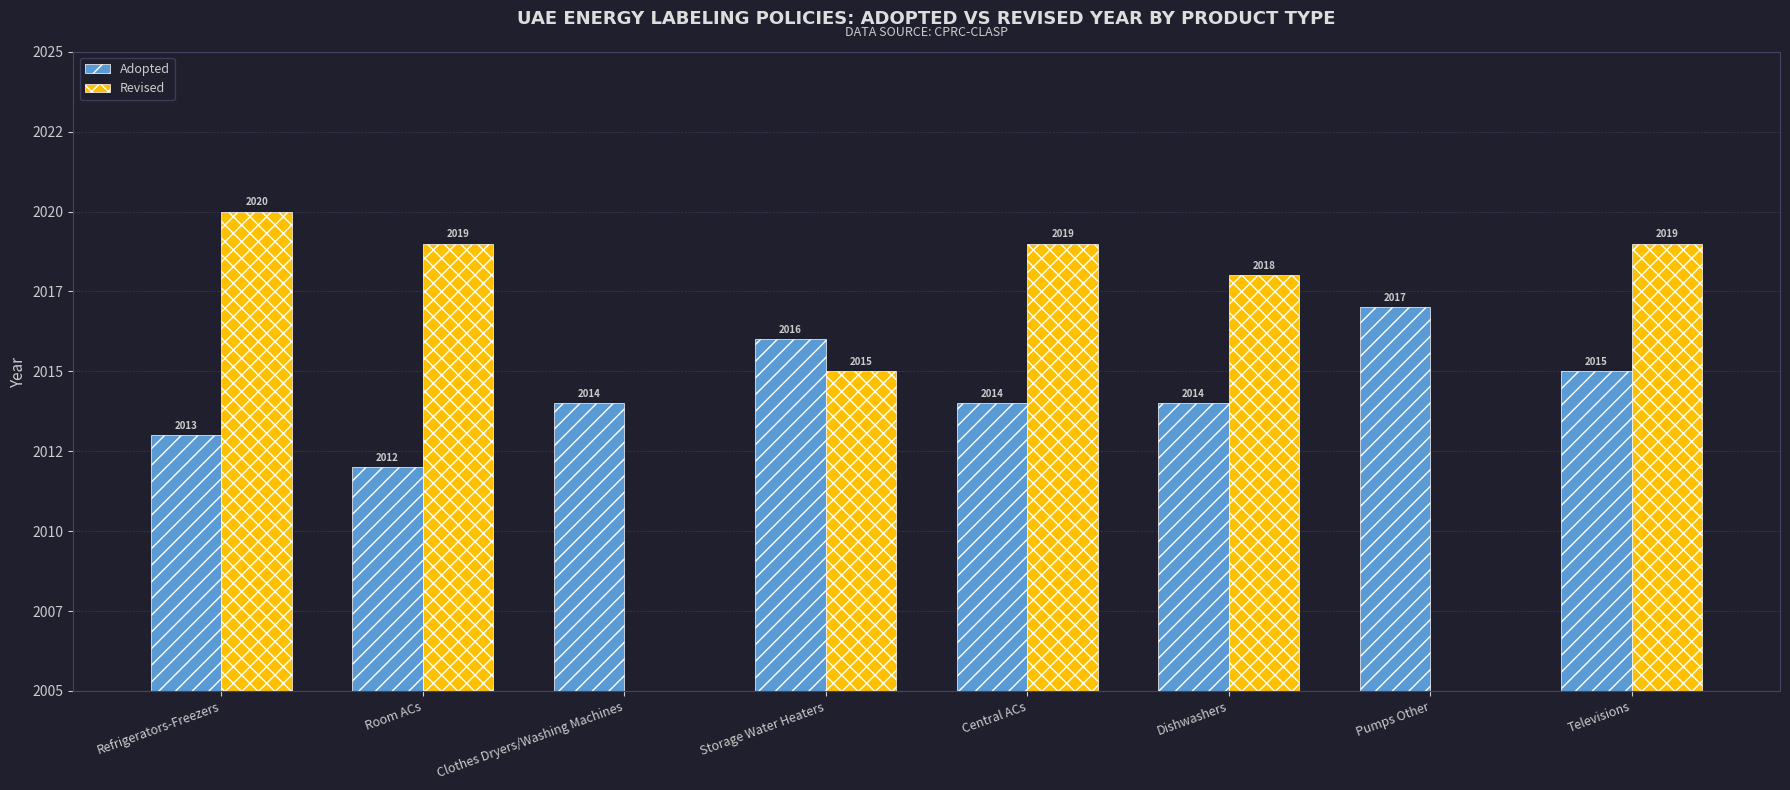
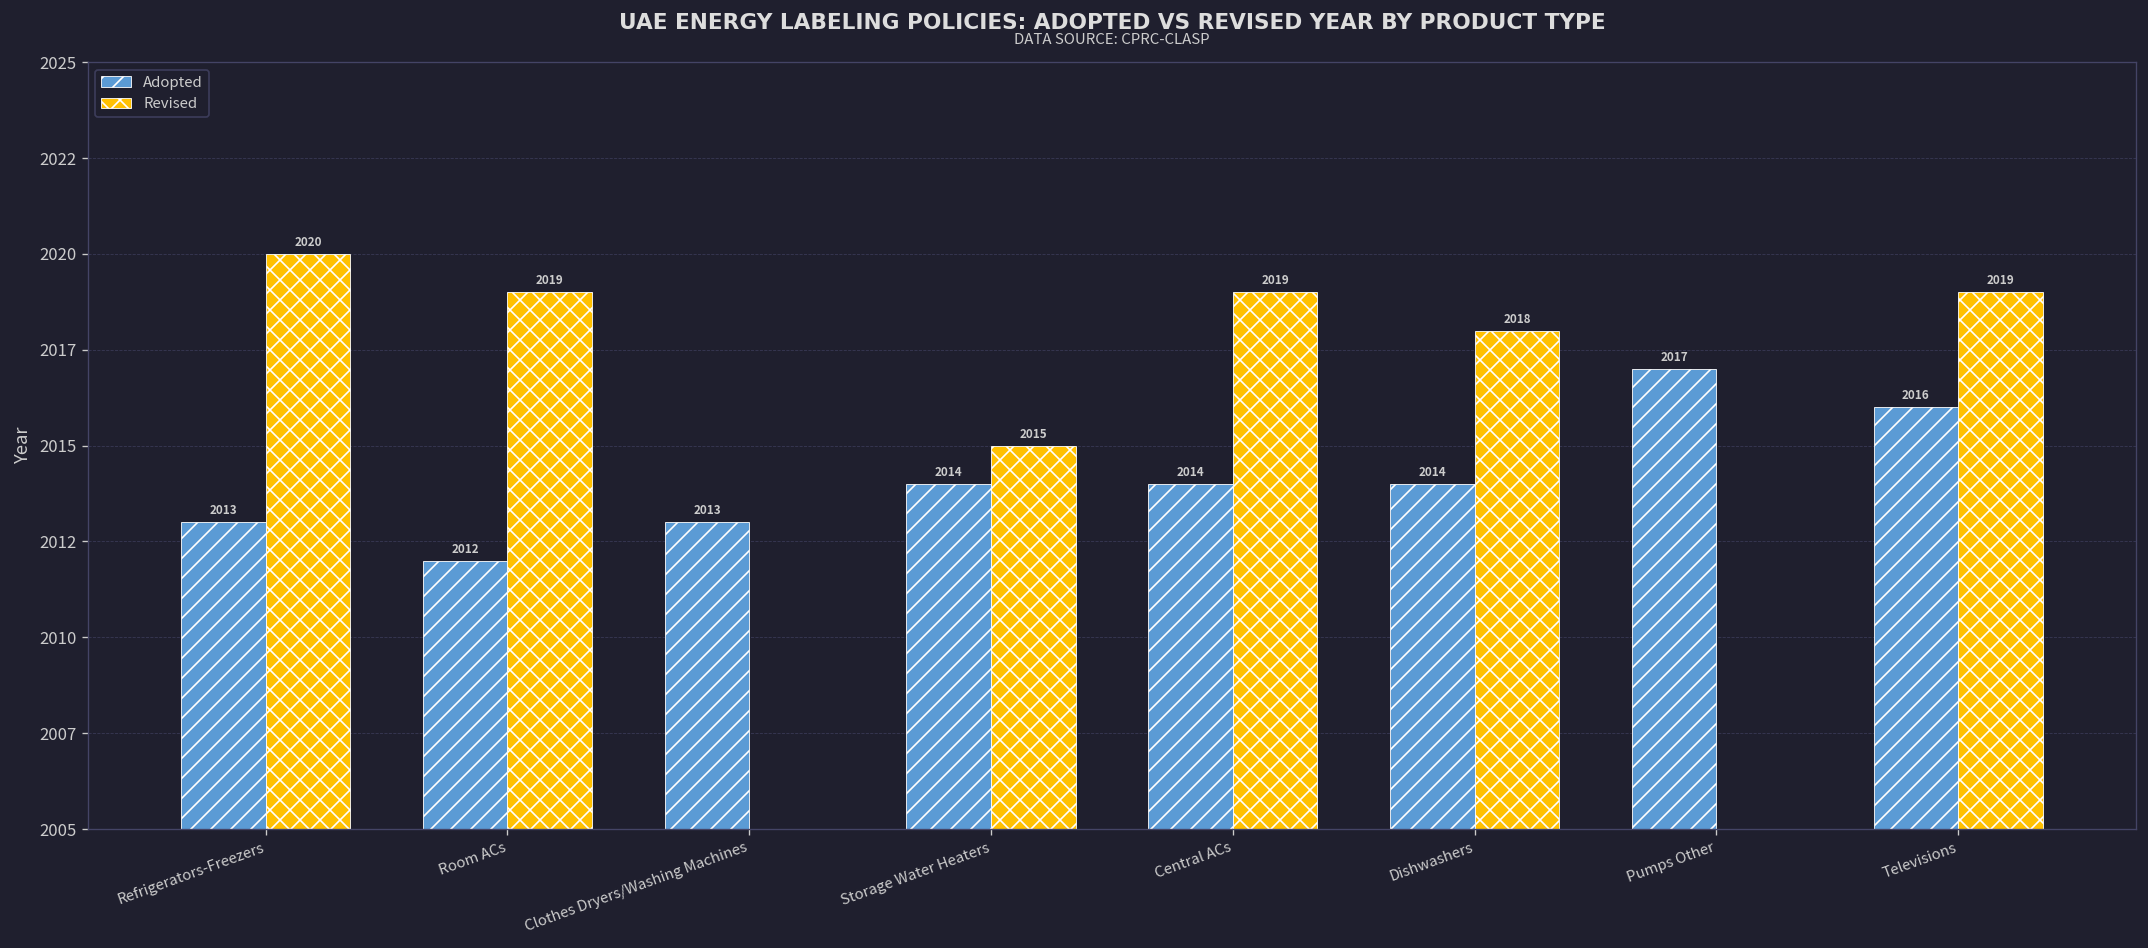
Adopted, Clothes Dryers/Washing Machines: 2014 -> 2013
Adopted, Storage Water Heaters: 2016 -> 2014
Adopted, Televisions: 2015 -> 2016
